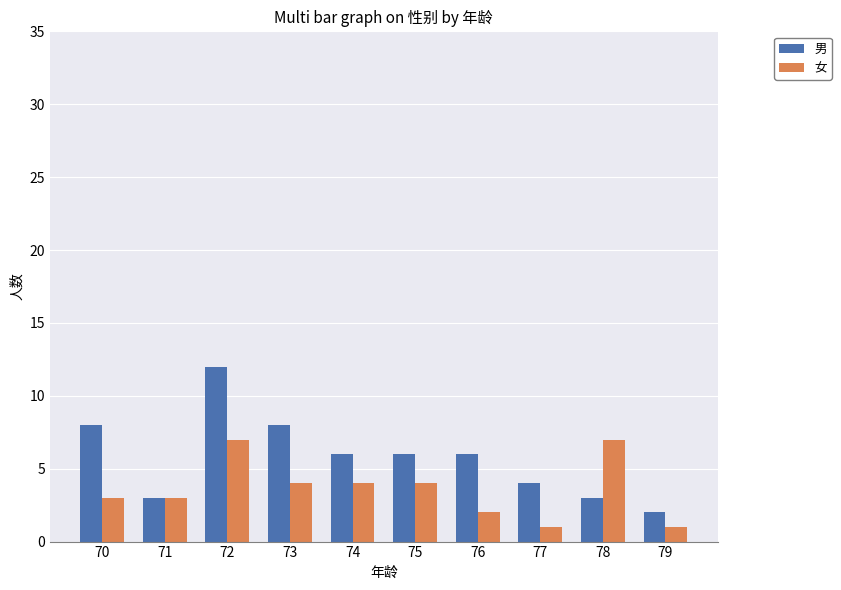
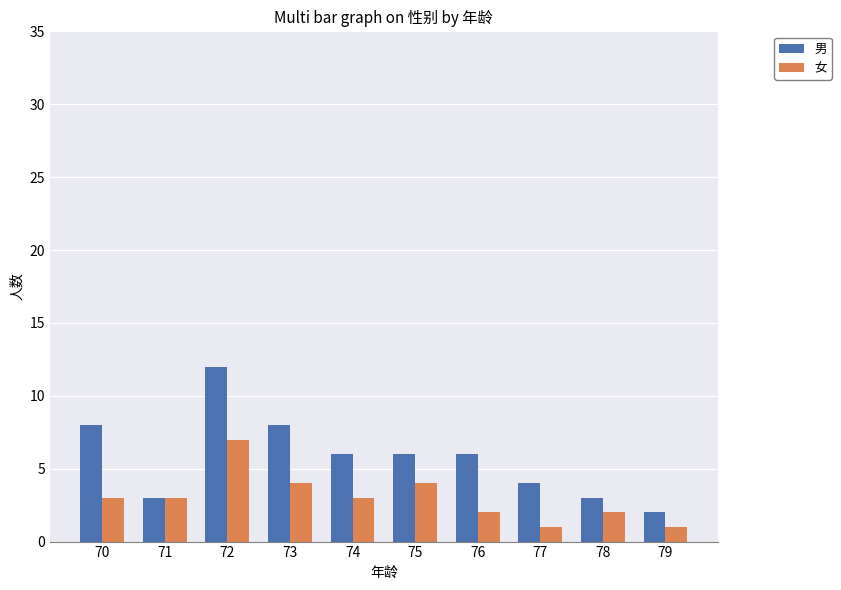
女, 74: 4 -> 3
女, 78: 7 -> 2
